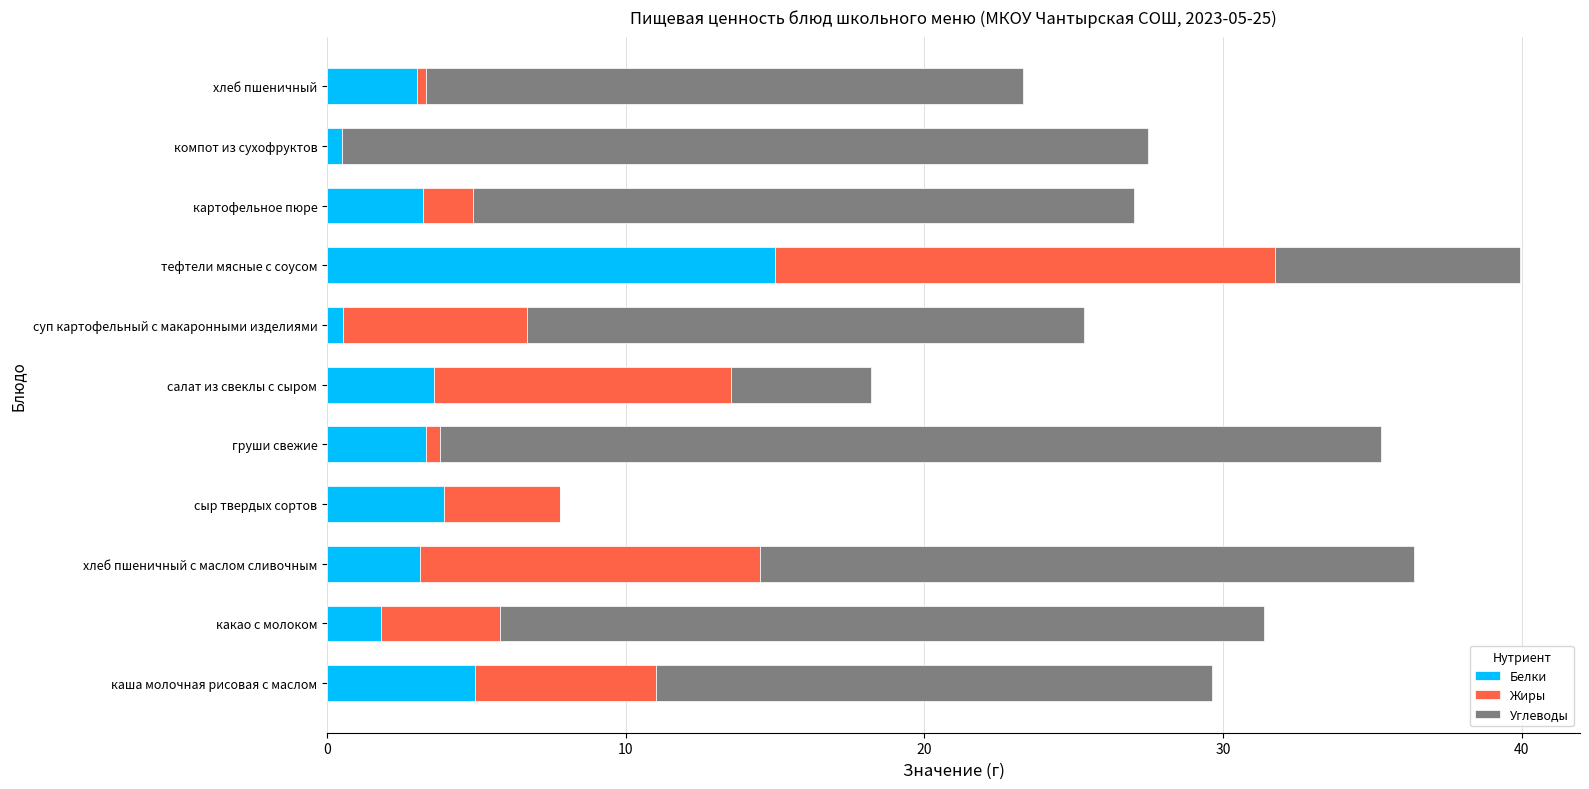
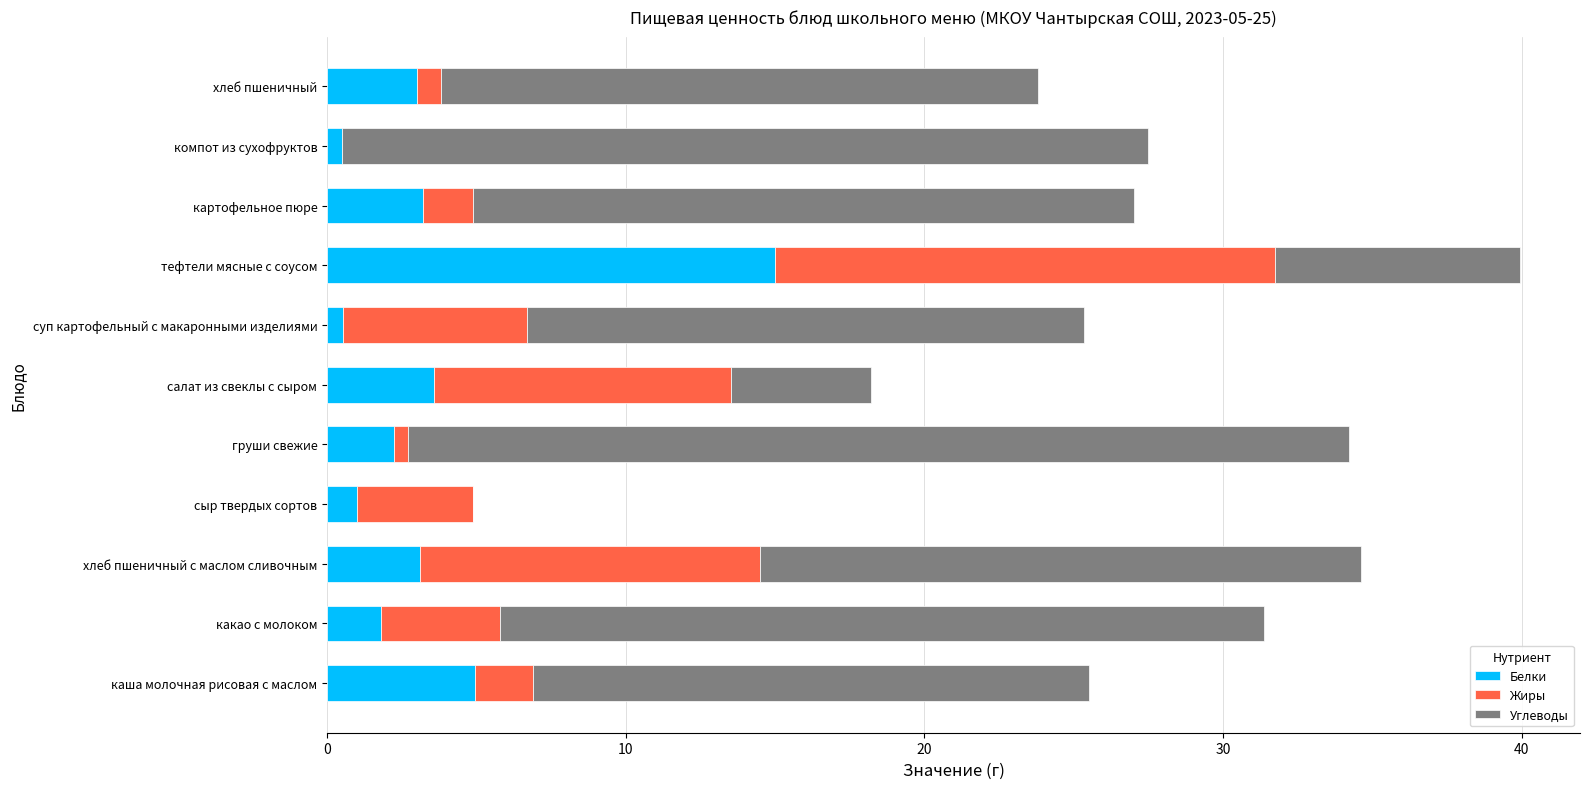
Жиры, хлеб пшеничный: 0.3 -> 0.8
Белки, груши свежие: 3.3 -> 2.3
Белки, сыр твердых сортов: 3.9 -> 1.0
Углеводы, хлеб пшеничный с маслом сливочным: 21.9 -> 20.1
Жиры, каша молочная рисовая с маслом: 6.1 -> 2.0
